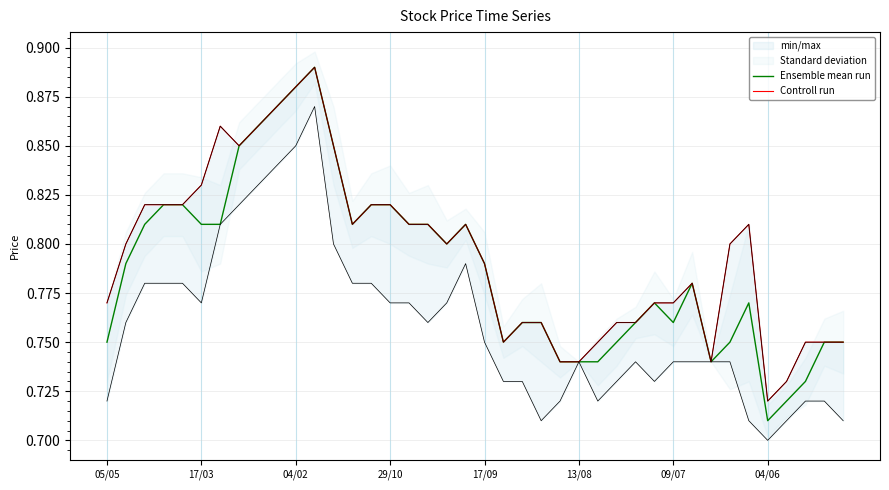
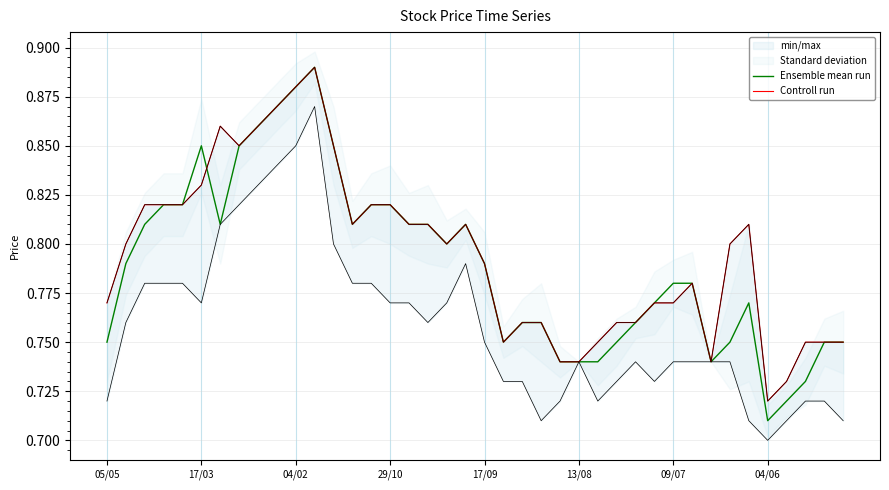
Ensemble mean run, 17/03: 0.81 -> 0.85
Ensemble mean run, 09/07: 0.76 -> 0.78
